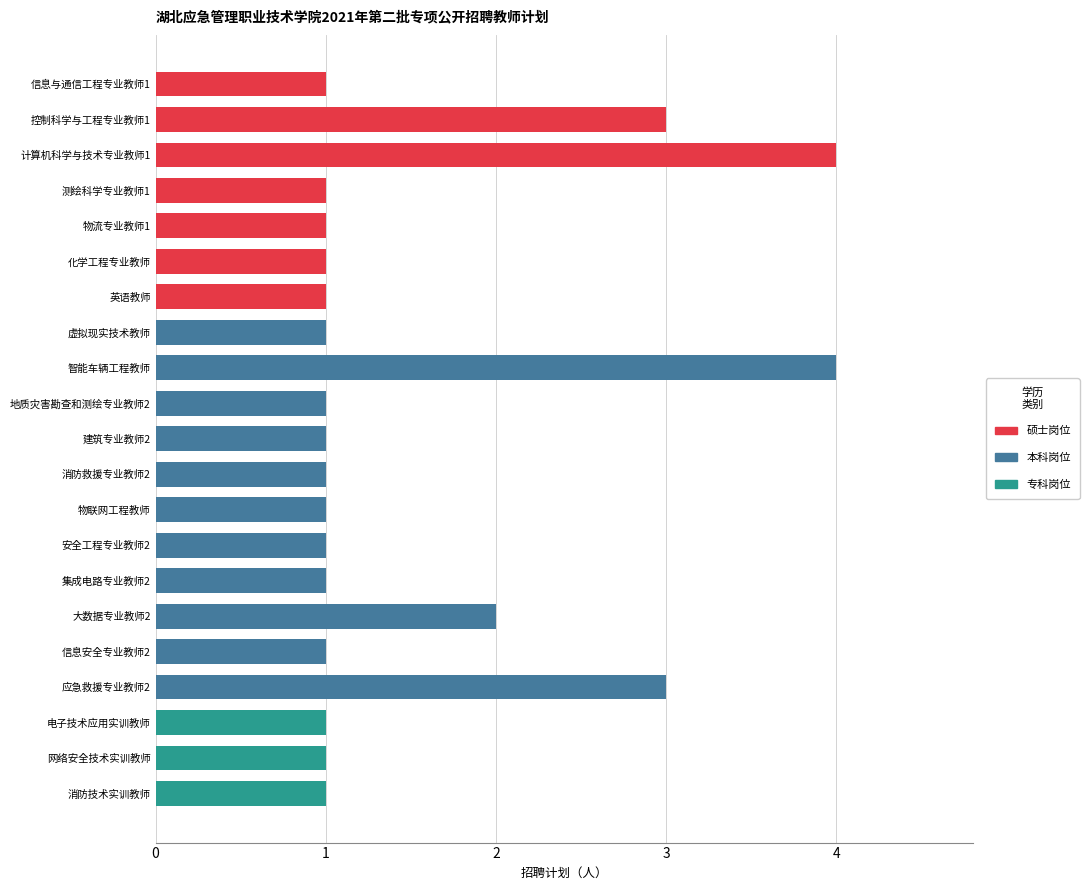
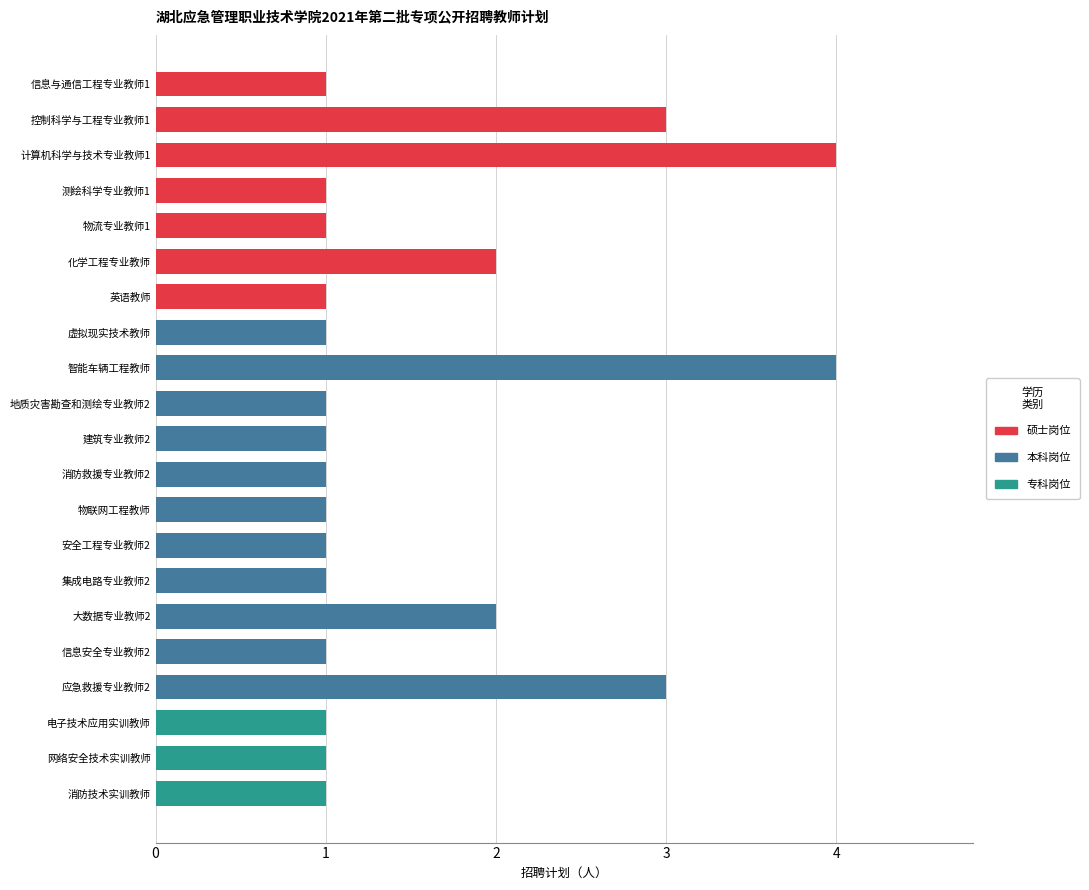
化学工程专业教师: 1 -> 2
